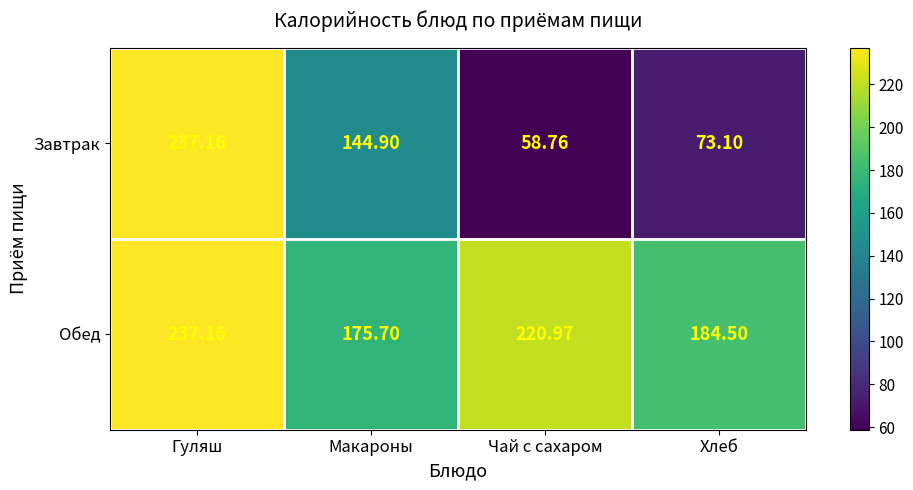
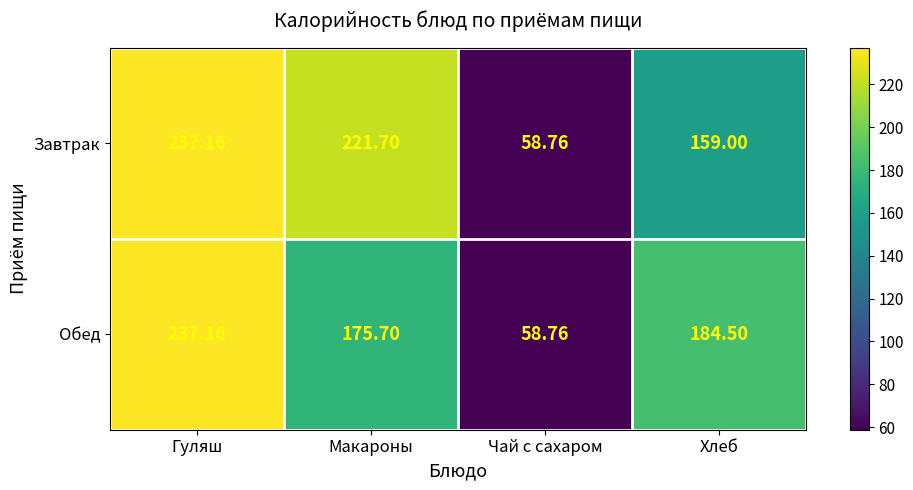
Завтрак, Макароны: 144.90 -> 221.70
Завтрак, Хлеб: 73.10 -> 159.00
Обед, Чай с сахаром: 220.97 -> 58.76
